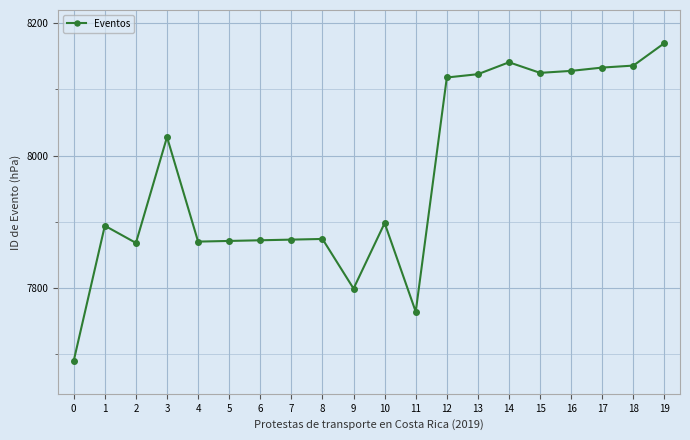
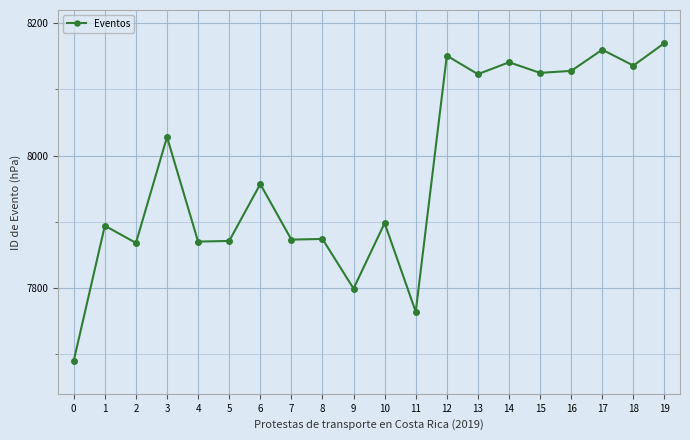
6: 7870 -> 7960
12: 8120 -> 8150
17: 8130 -> 8160
